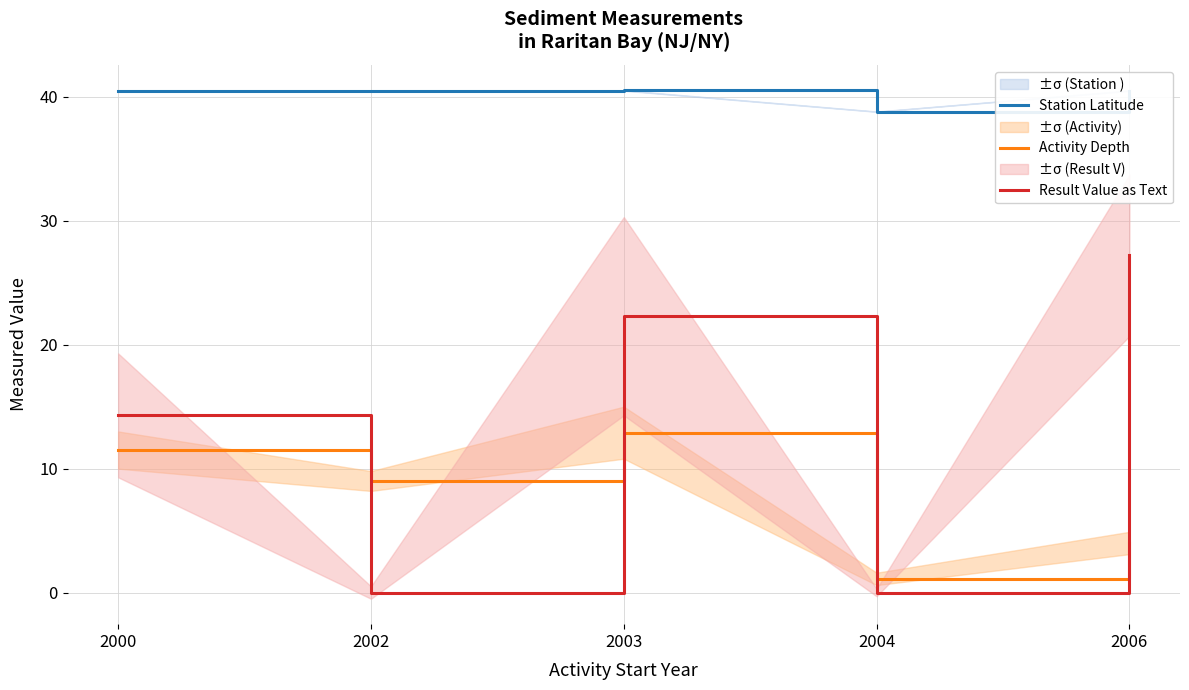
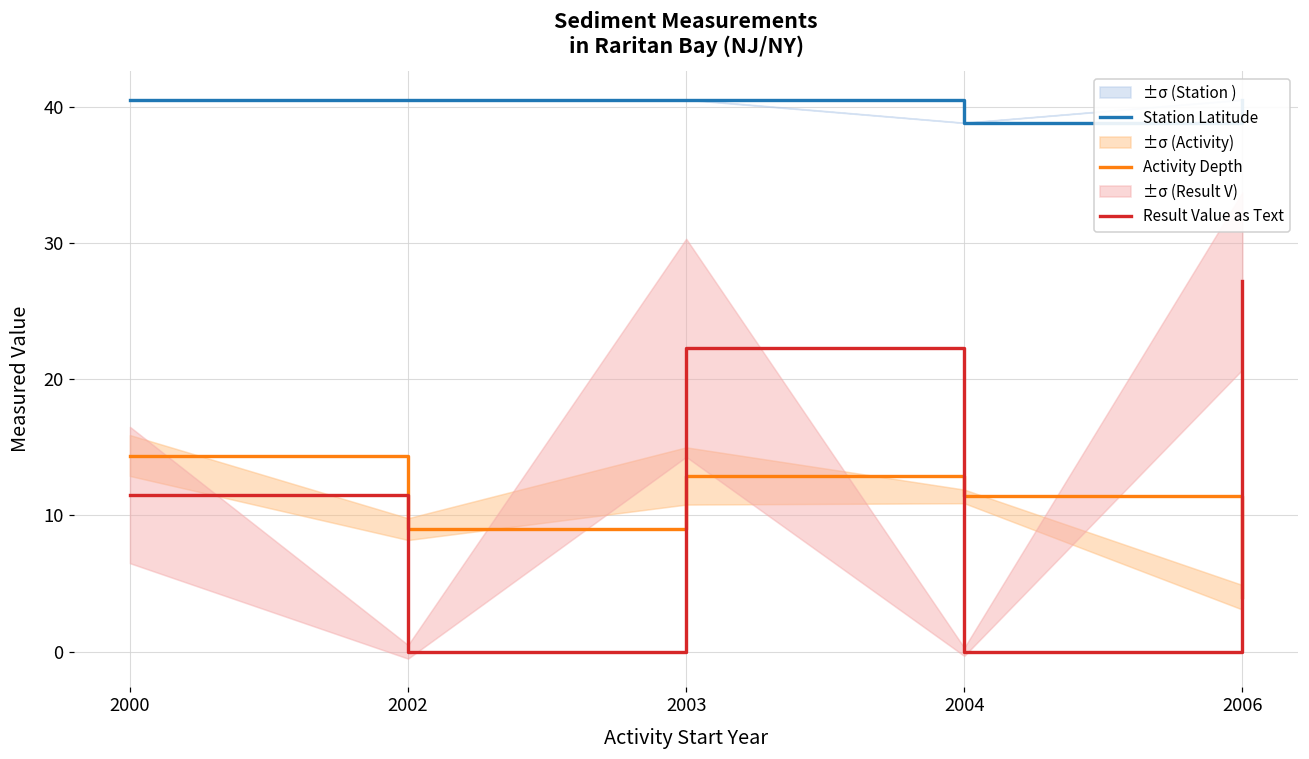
Activity Depth, 2000: 11.5 -> 14.4
Result Value as Text, 2000: 14.3 -> 11.5
Activity Depth, 2004: 1.1 -> 11.4
